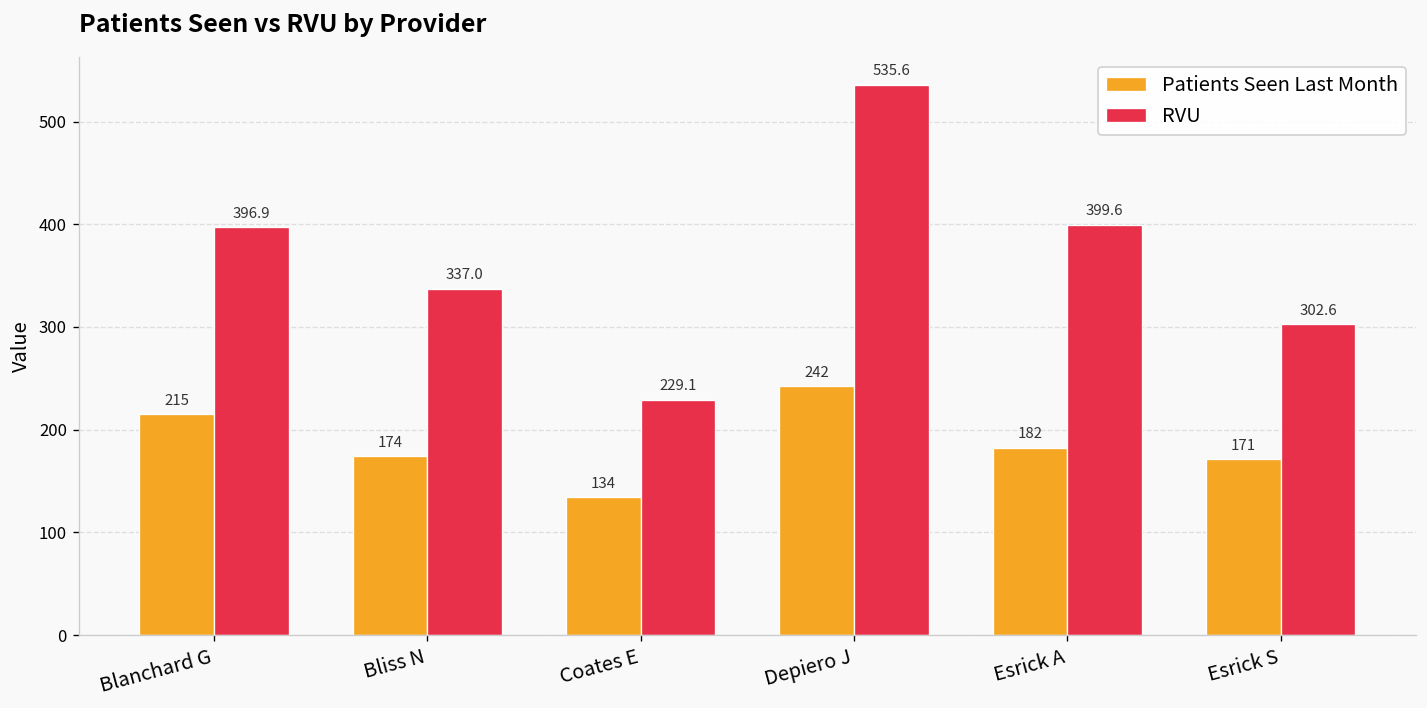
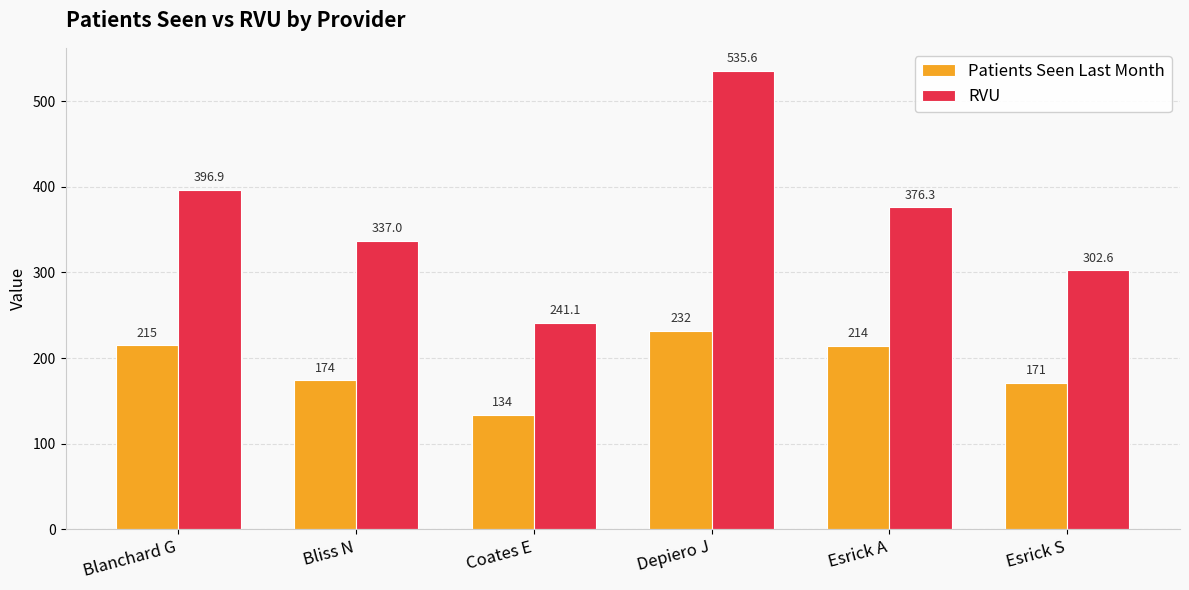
RVU, Coates E: 229.1 -> 241.1
Patients Seen Last Month, Depiero J: 242 -> 232
Patients Seen Last Month, Esrick A: 182 -> 214
RVU, Esrick A: 399.6 -> 376.3
